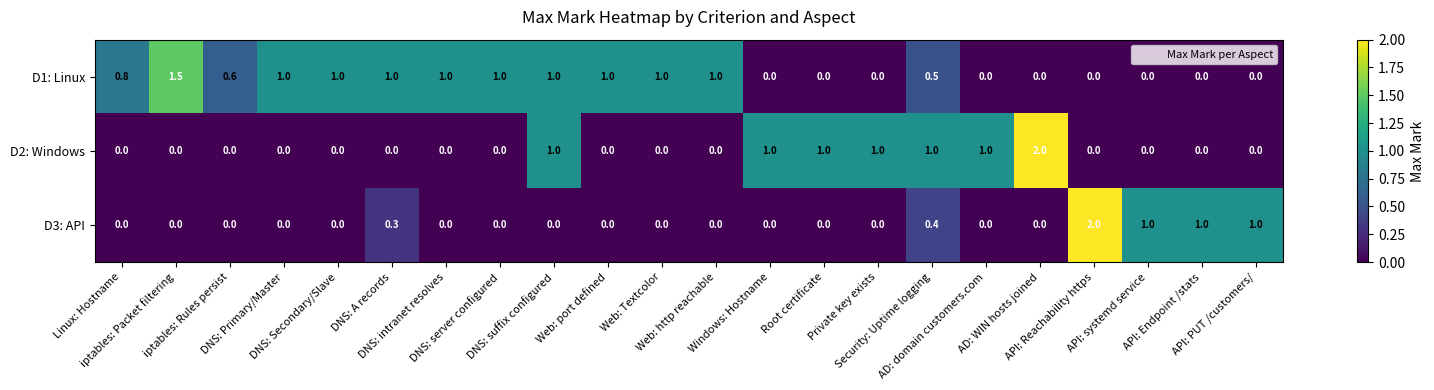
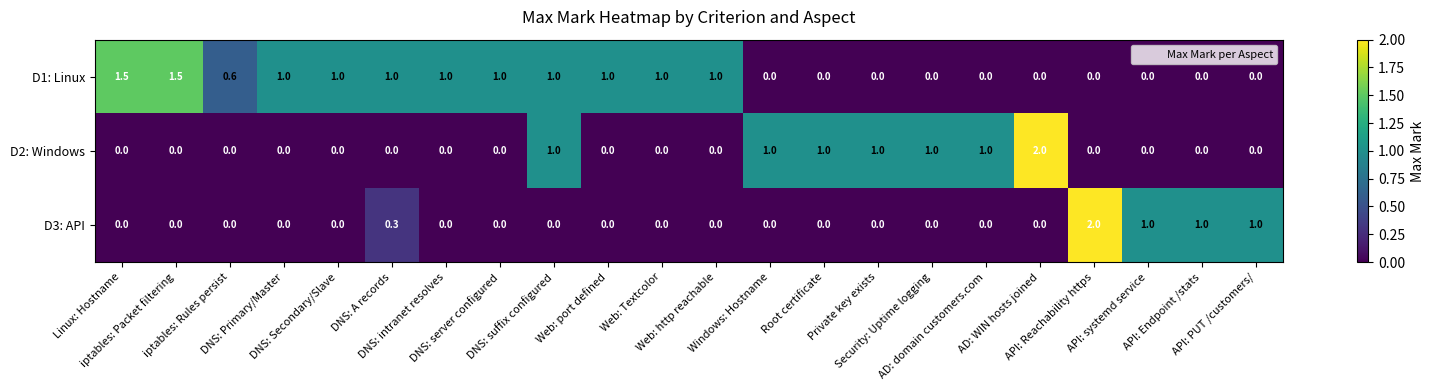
D1: Linux, Linux: Hostname: 0.8 -> 1.5
D1: Linux, Security: Uptime logging: 0.5 -> 0.0
D3: API, Security: Uptime logging: 0.4 -> 0.0
